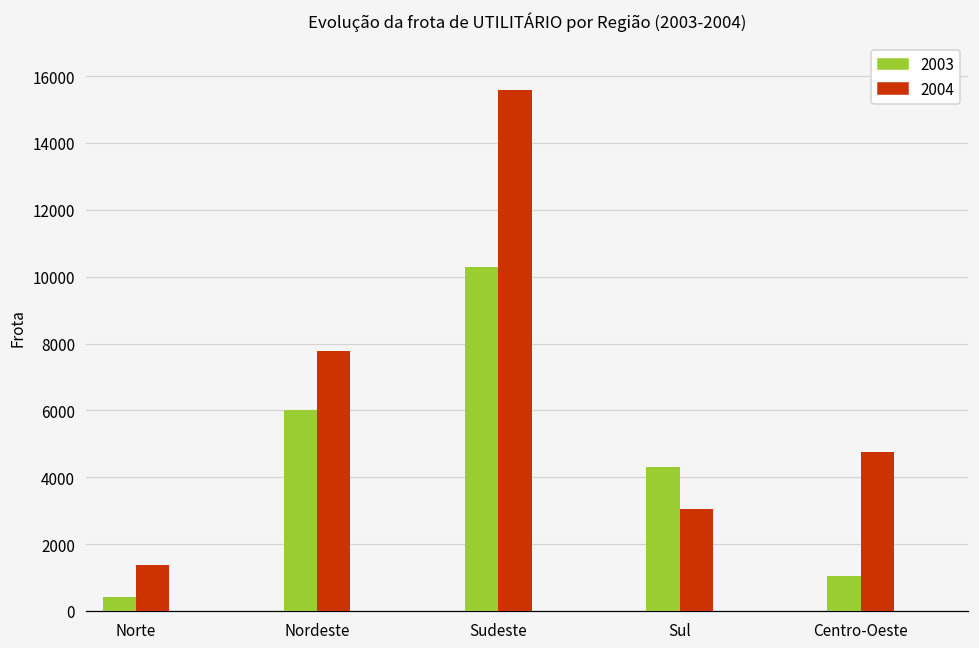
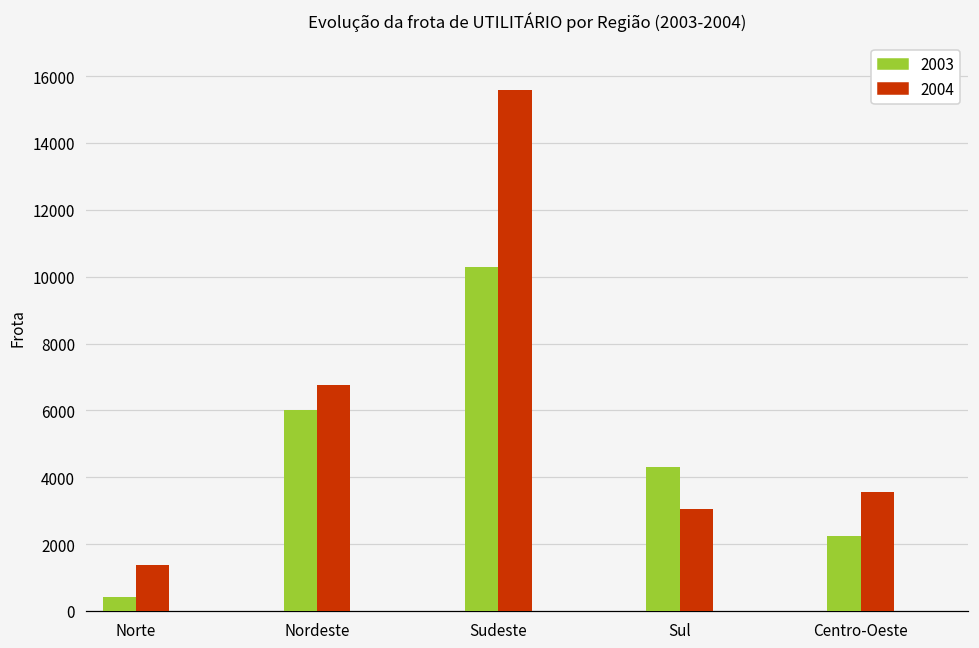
2004, Nordeste: 7800 -> 6700
2003, Centro-Oeste: 1000 -> 2200
2004, Centro-Oeste: 4700 -> 3500
